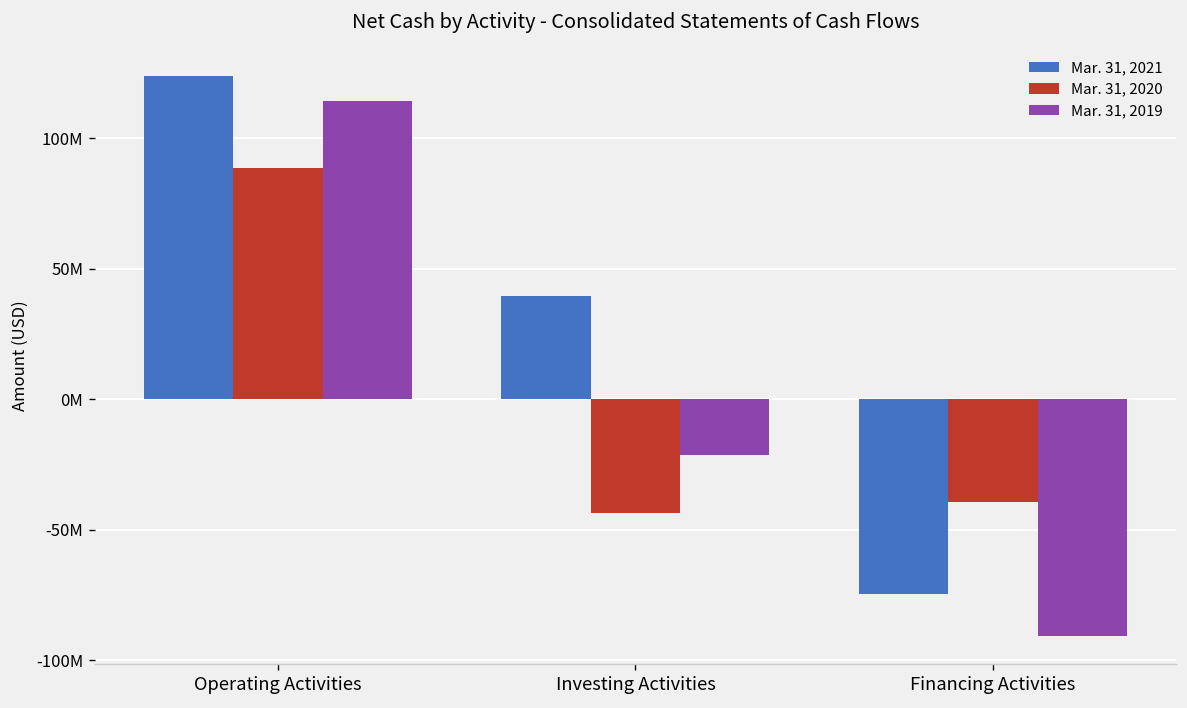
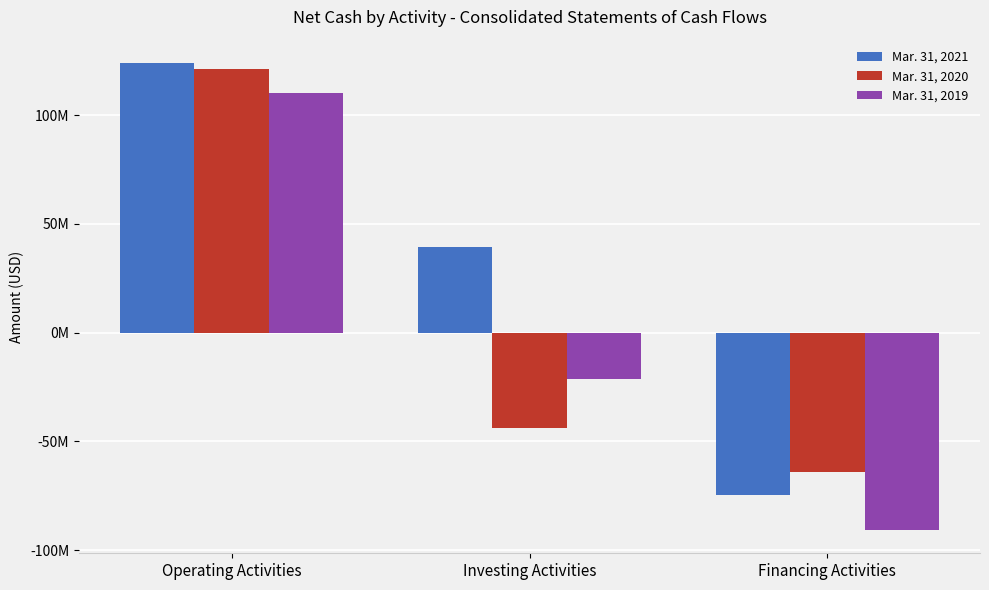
Mar. 31, 2020, Operating Activities: 88000000 -> 121000000
Mar. 31, 2019, Operating Activities: 114000000 -> 110000000
Mar. 31, 2020, Financing Activities: -39000000 -> -64000000
